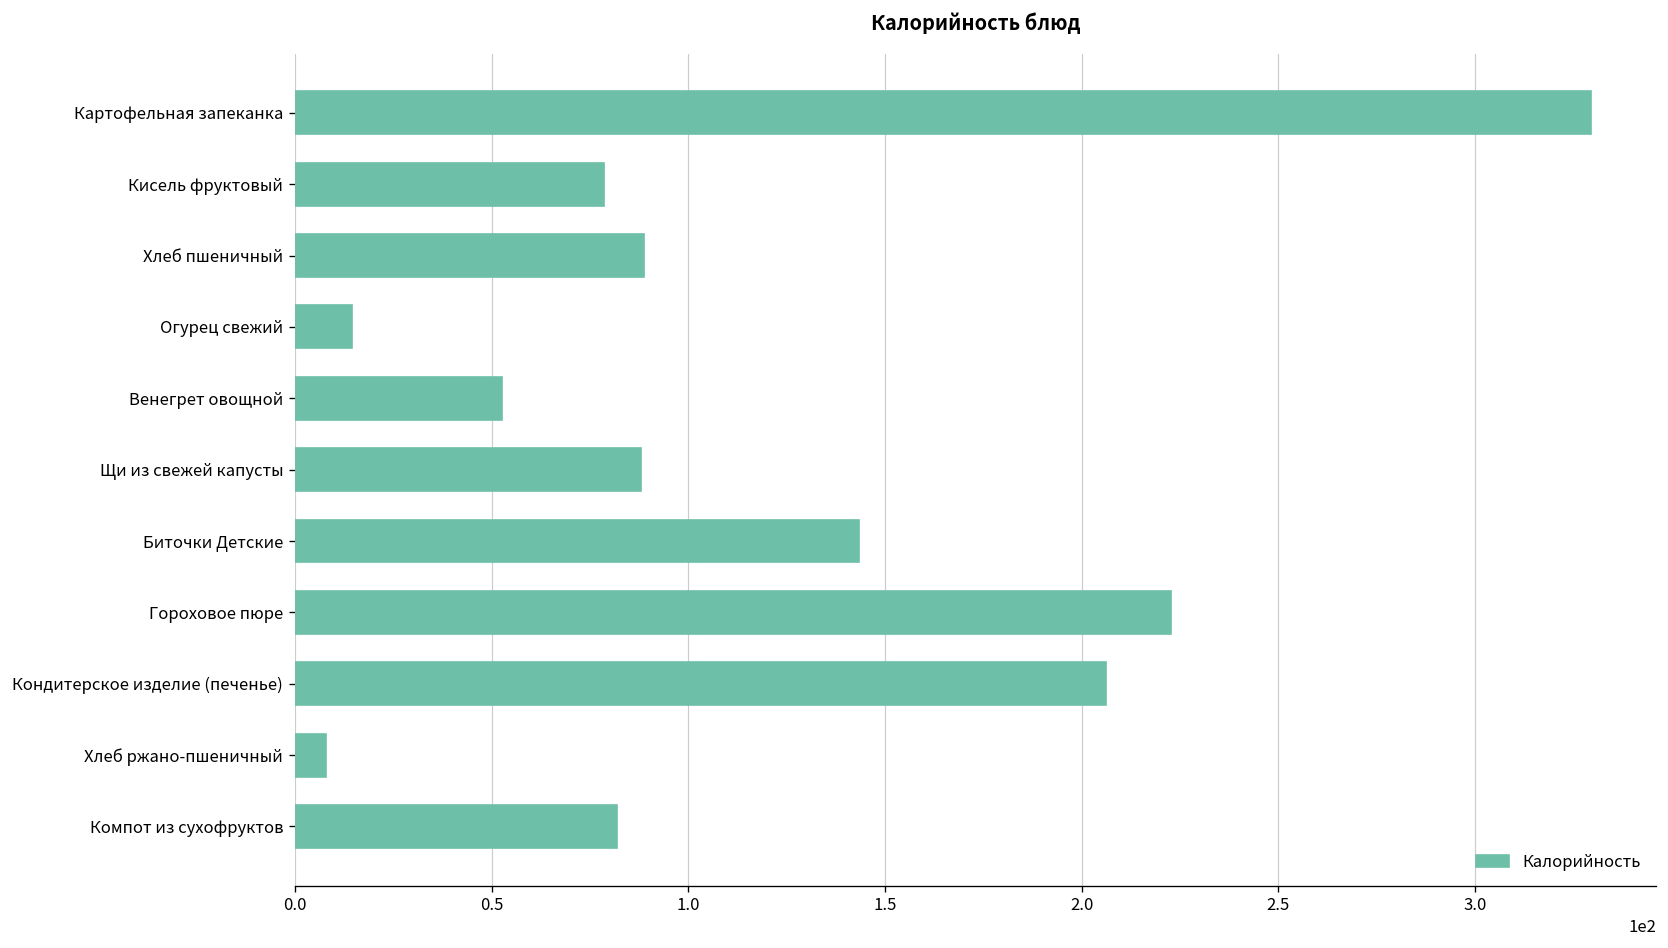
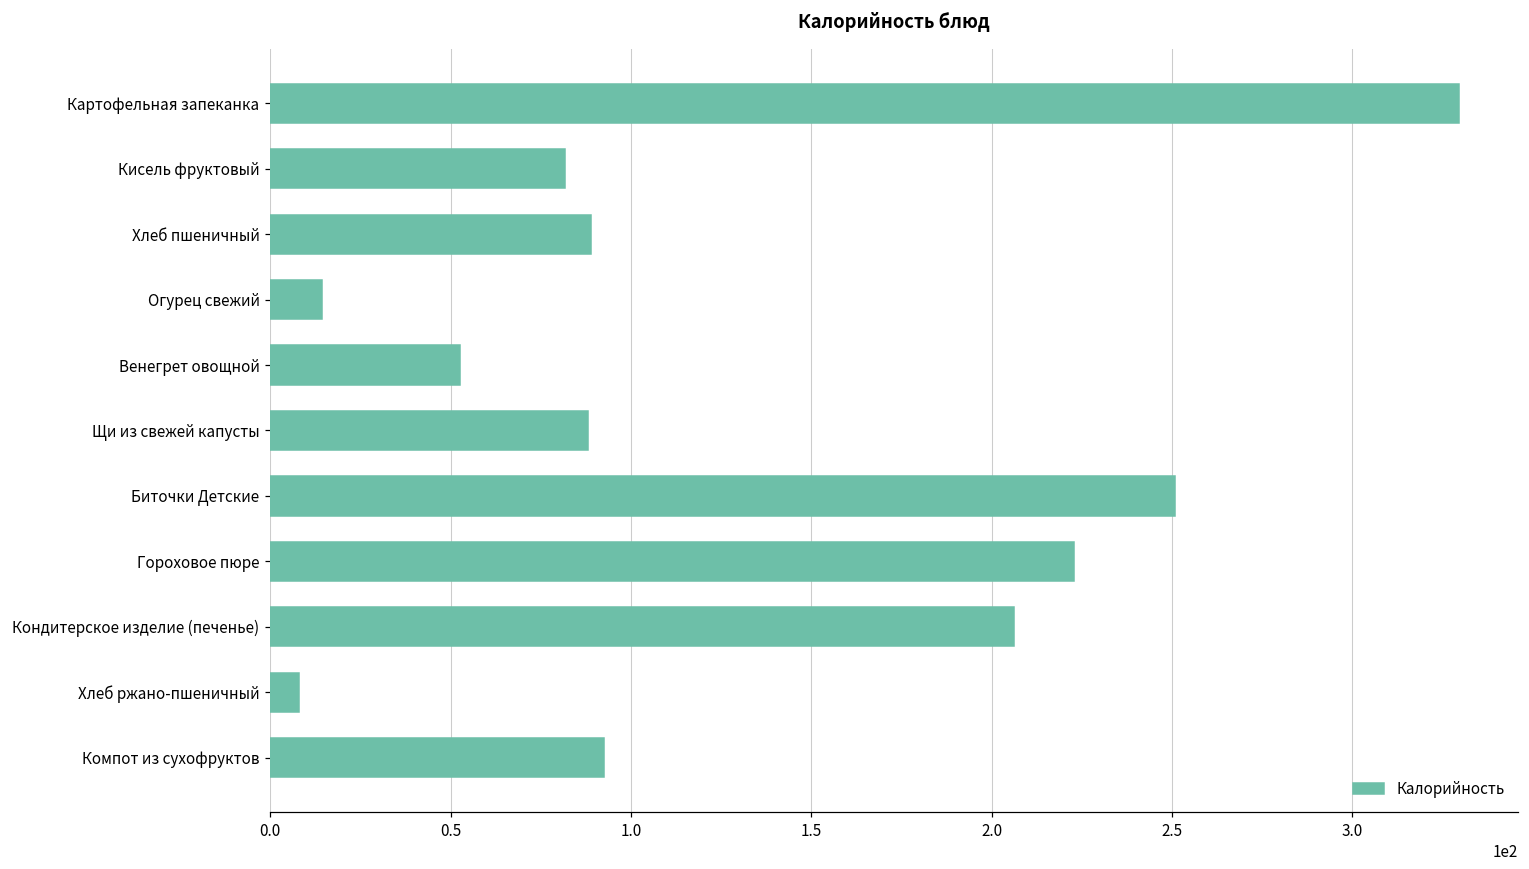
Кисель фруктовый: 79 -> 82
Биточки Детские: 143 -> 251
Компот из сухофруктов: 82 -> 92
